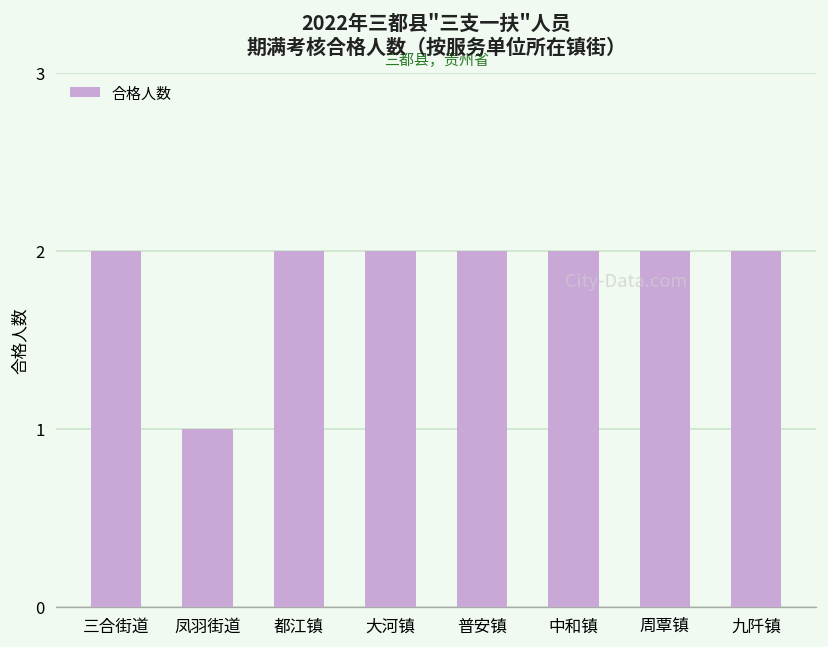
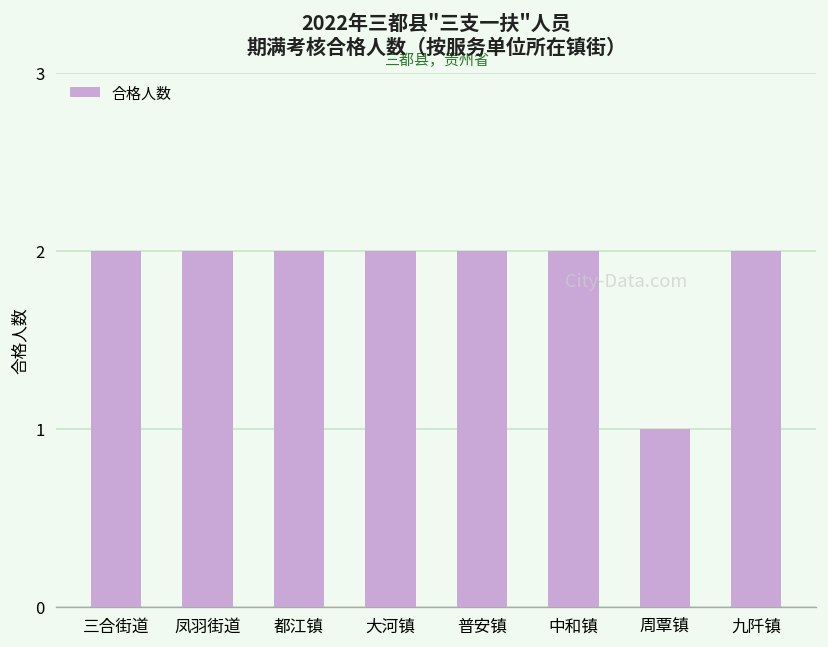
凤羽街道: 1 -> 2
周覃镇: 2 -> 1
